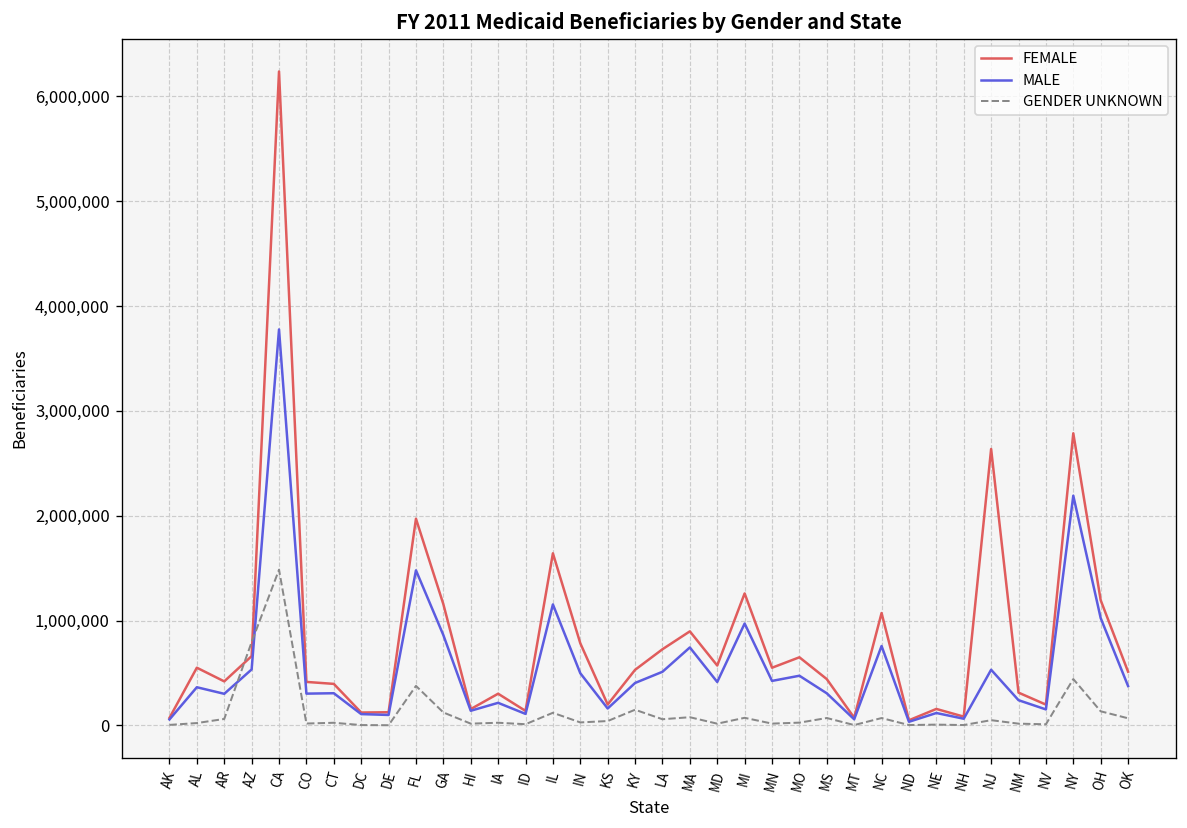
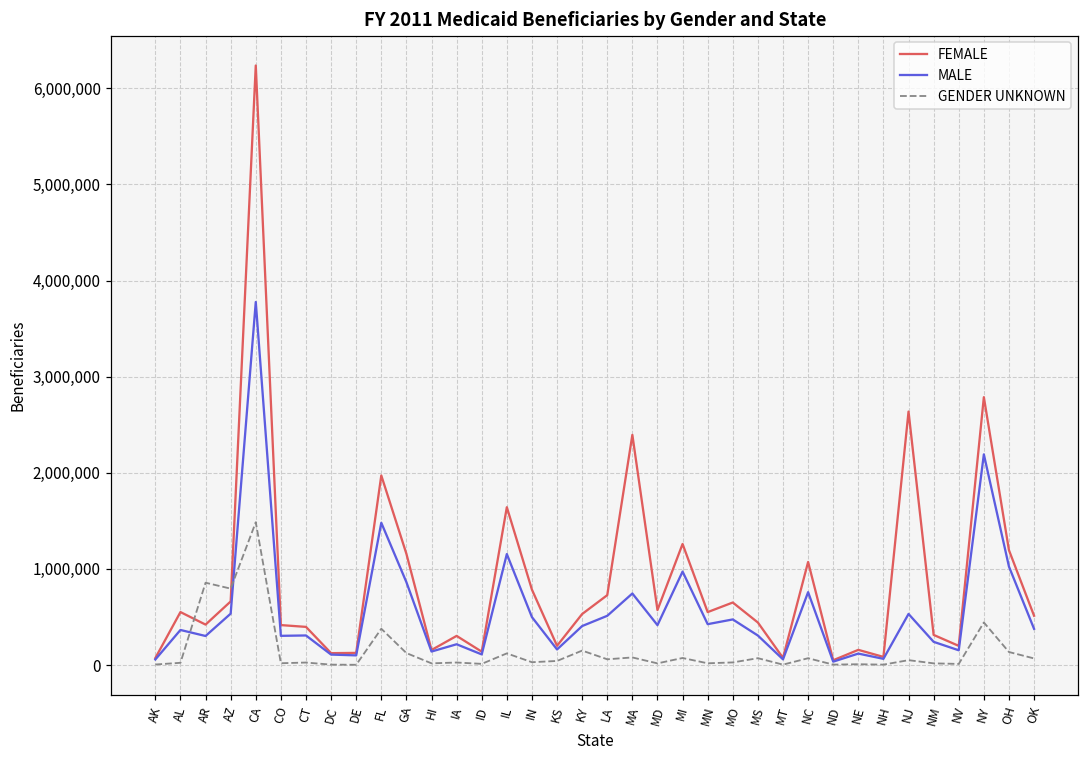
GENDER UNKNOWN, AR: 100,000 -> 900,000
FEMALE, MA: 900,000 -> 2,400,000
